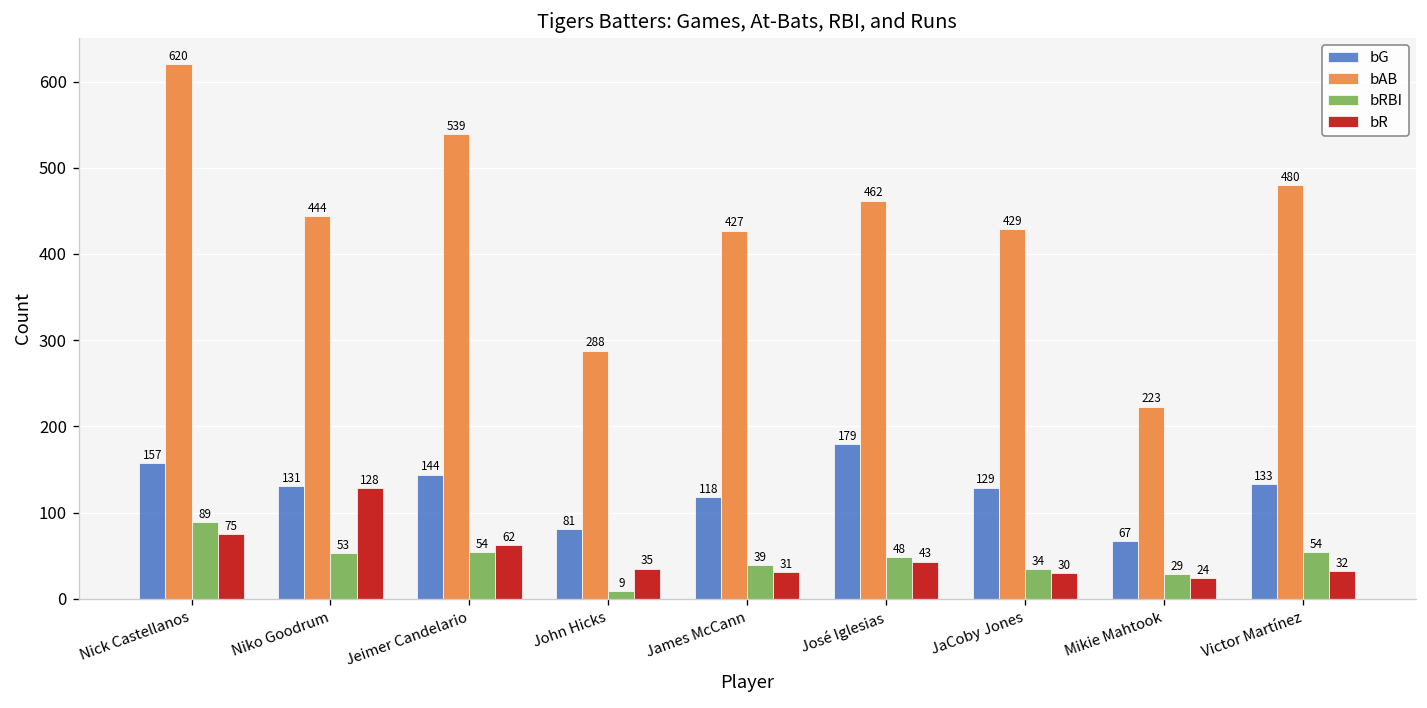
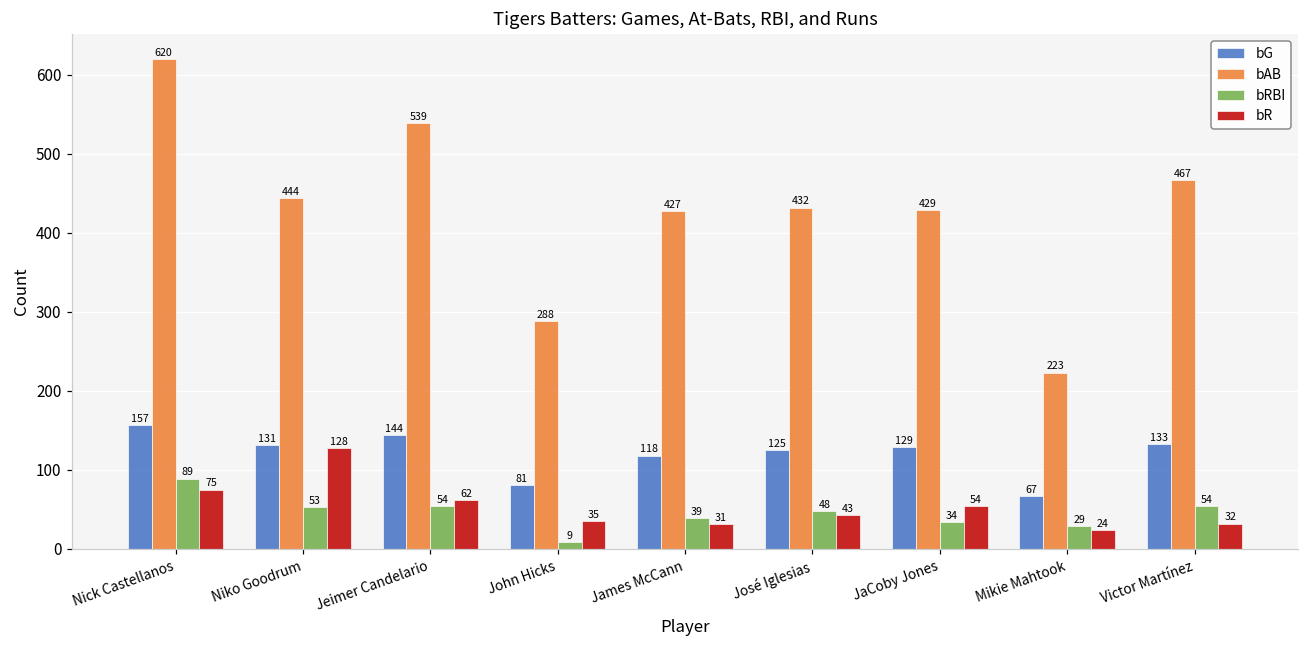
bG, José Iglesias: 179 -> 125
bAB, José Iglesias: 462 -> 432
bR, JaCoby Jones: 30 -> 54
bAB, Victor Martínez: 480 -> 467
